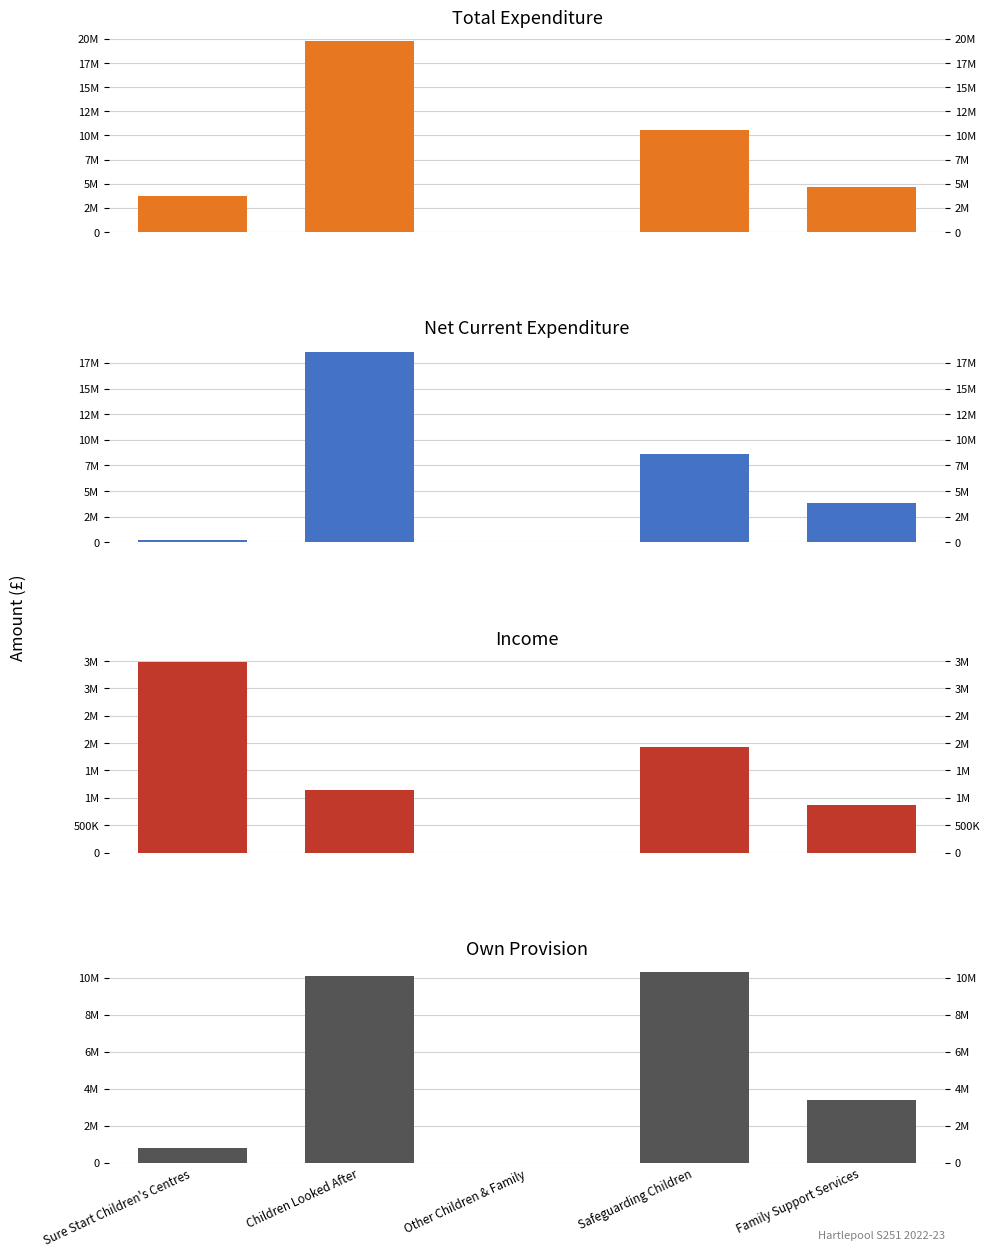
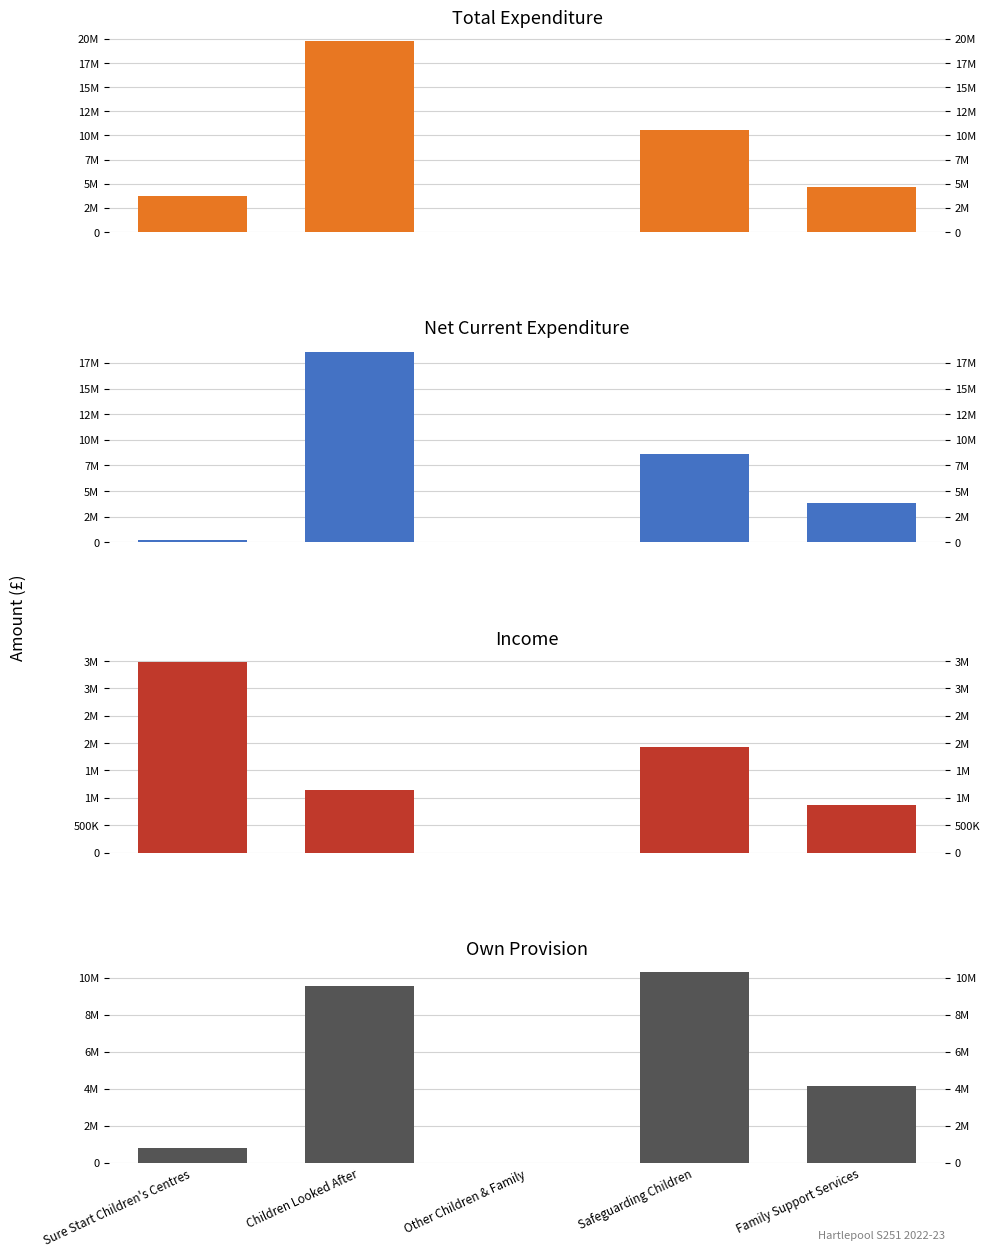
Own Provision, Children Looked After: 10100000 -> 9600000
Own Provision, Family Support Services: 3400000 -> 4100000
